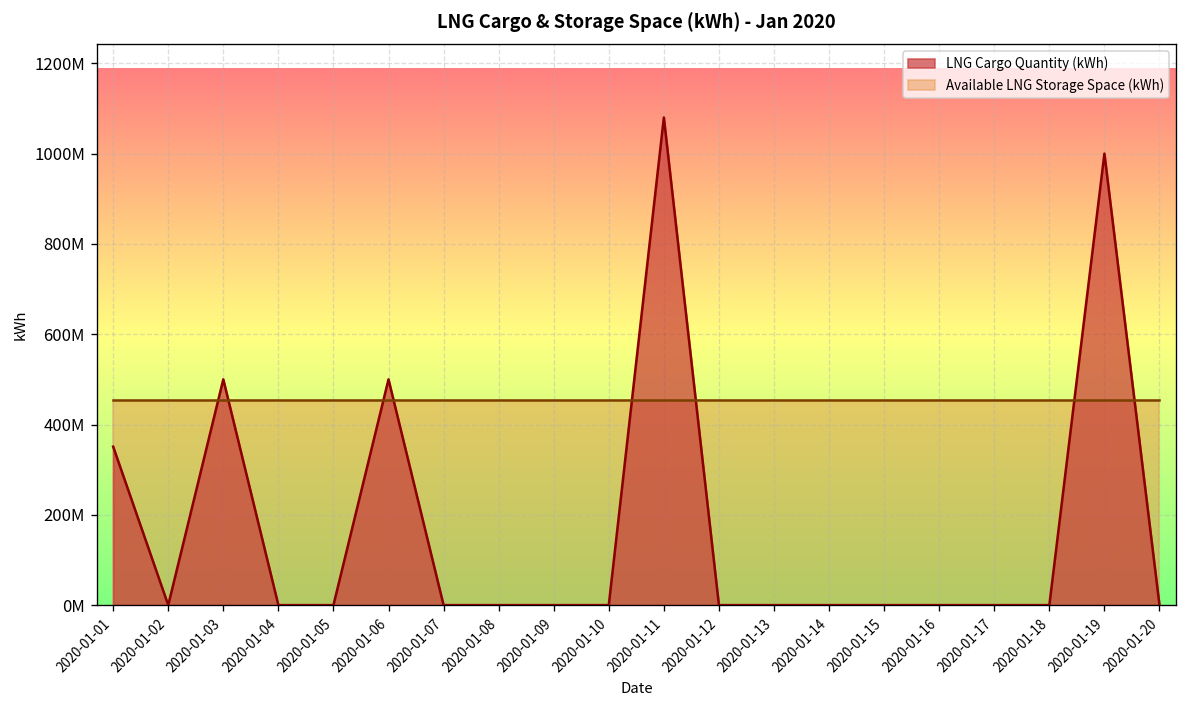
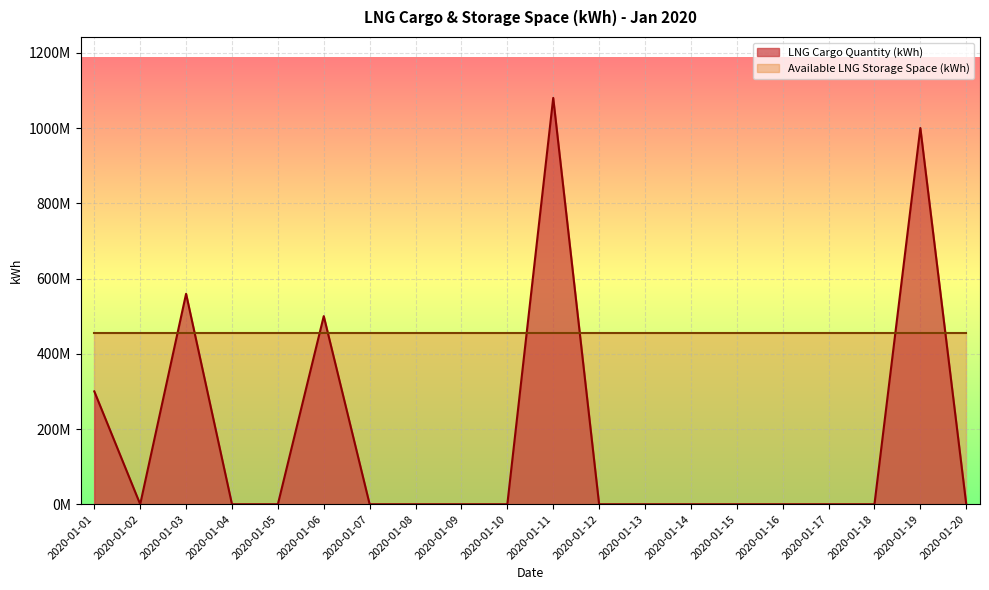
LNG Cargo Quantity (kWh), 2020-01-01: 350000000 -> 300000000
LNG Cargo Quantity (kWh), 2020-01-03: 500000000 -> 560000000
